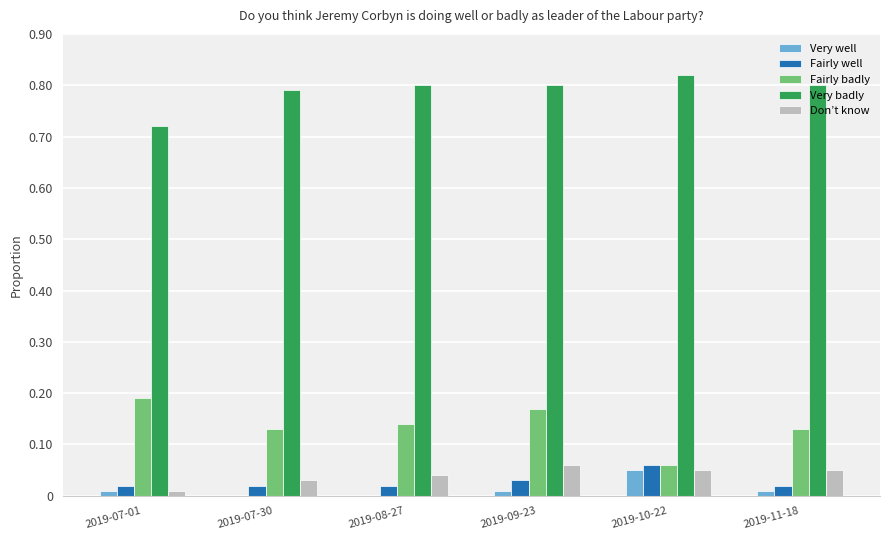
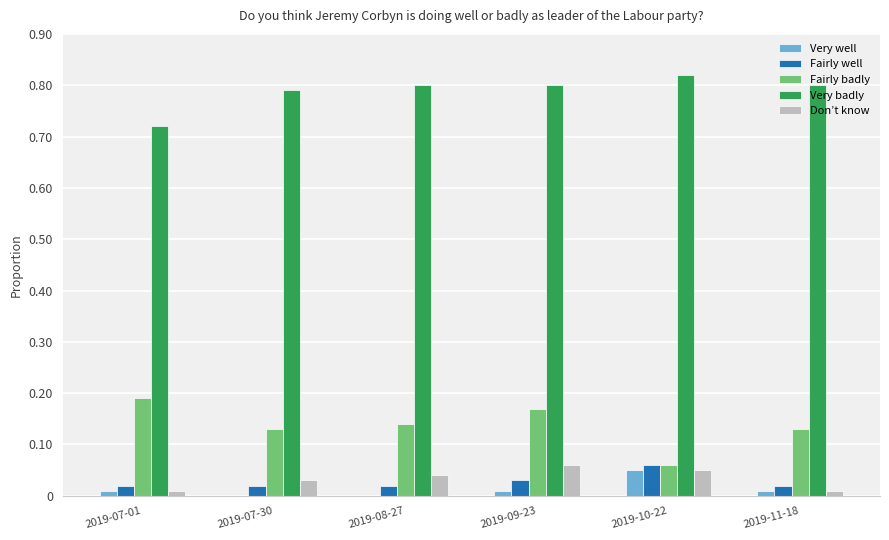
Don’t know, 2019-11-18: 0.05 -> 0.01
